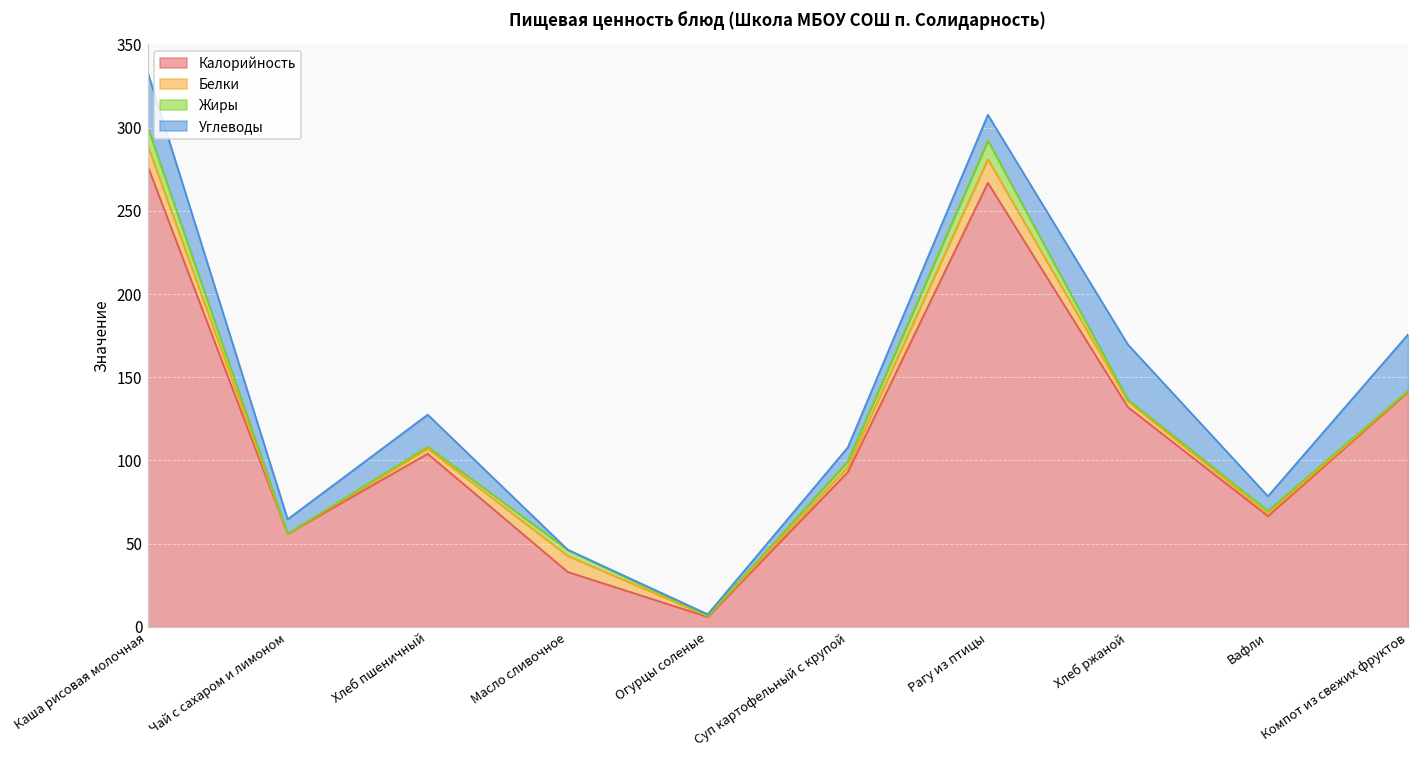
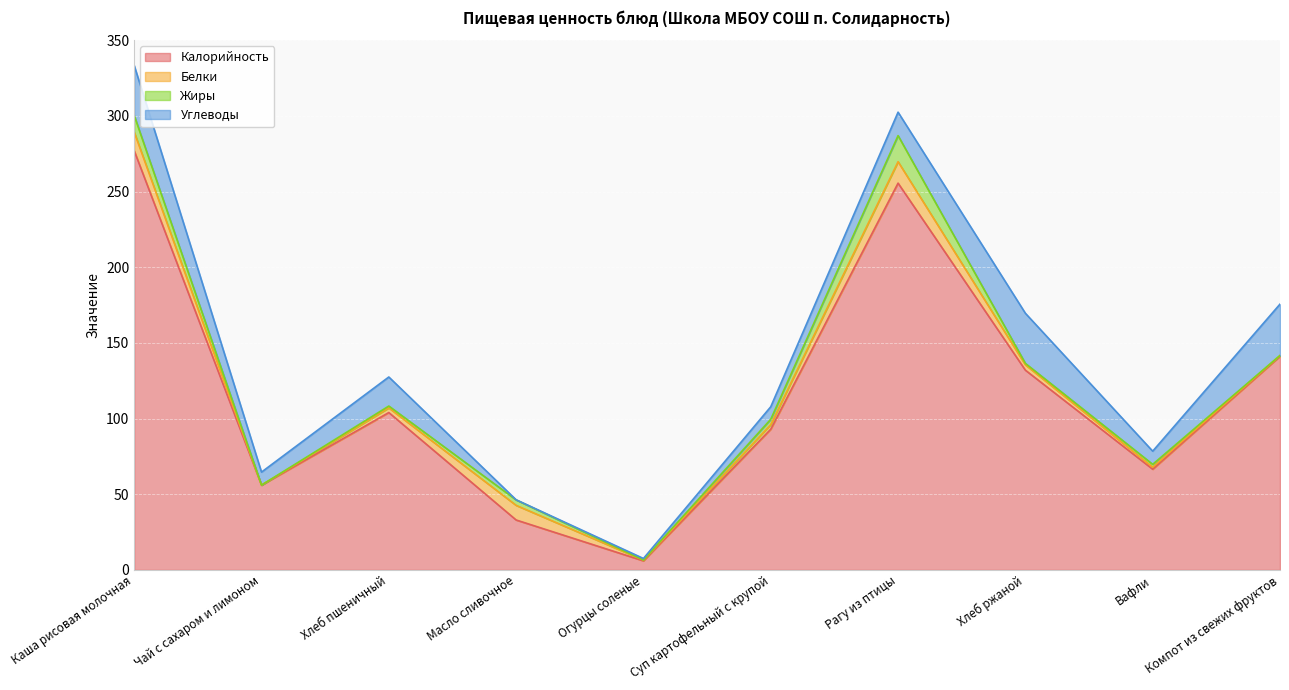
Калорийность, Рагу из птицы: 267 -> 256
Жиры, Рагу из птицы: 11 -> 17
